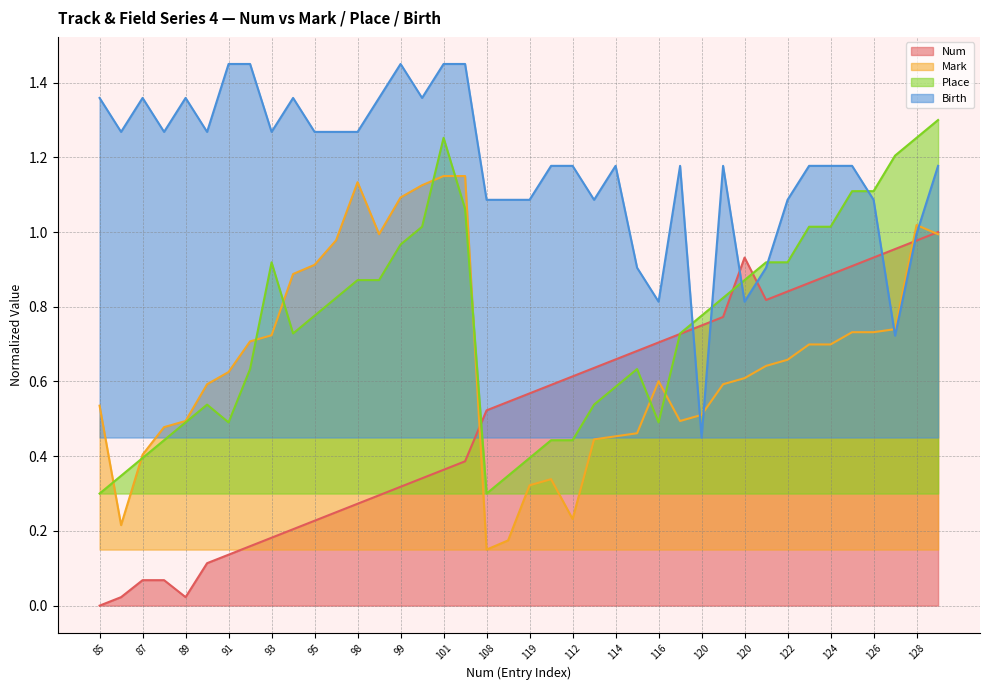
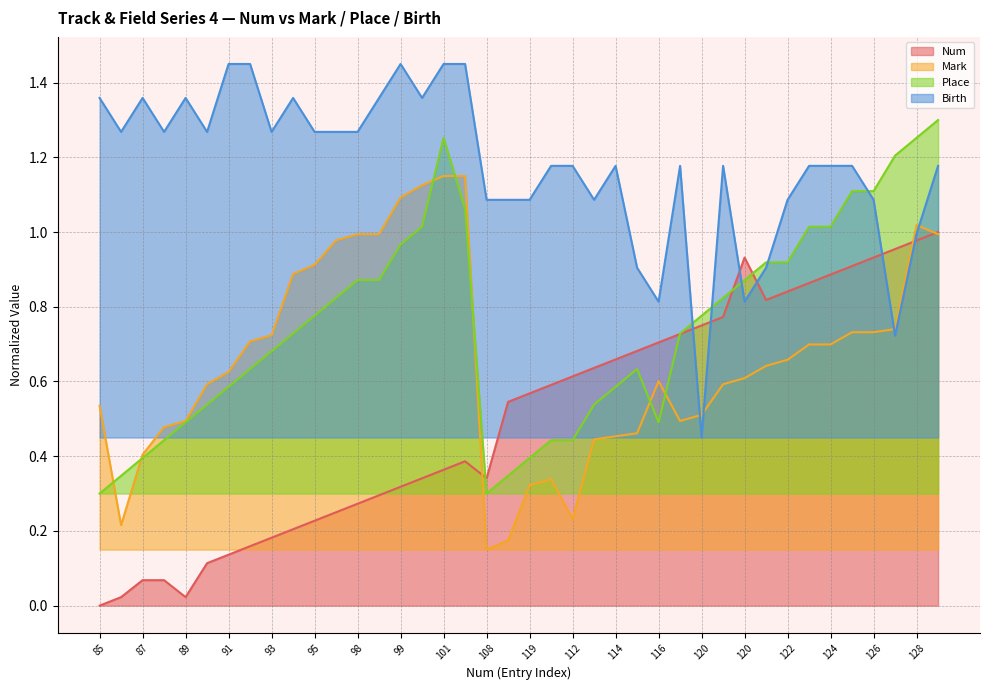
Place, 91: 0.49 -> 0.59
Place, 93: 0.92 -> 0.68
Mark, 98: 1.13 -> 0.99
Num, 108: 0.52 -> 0.34
